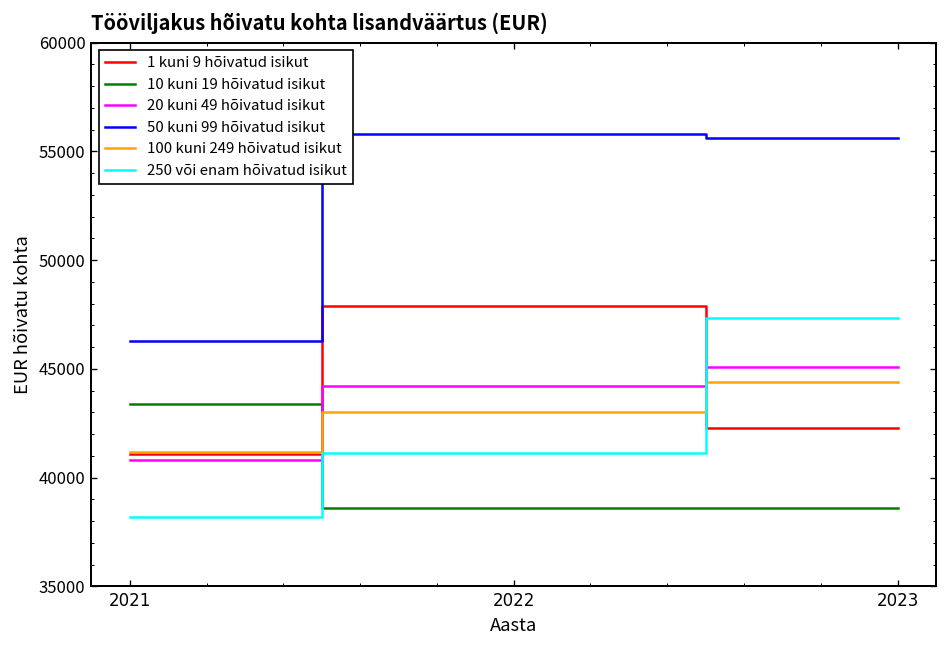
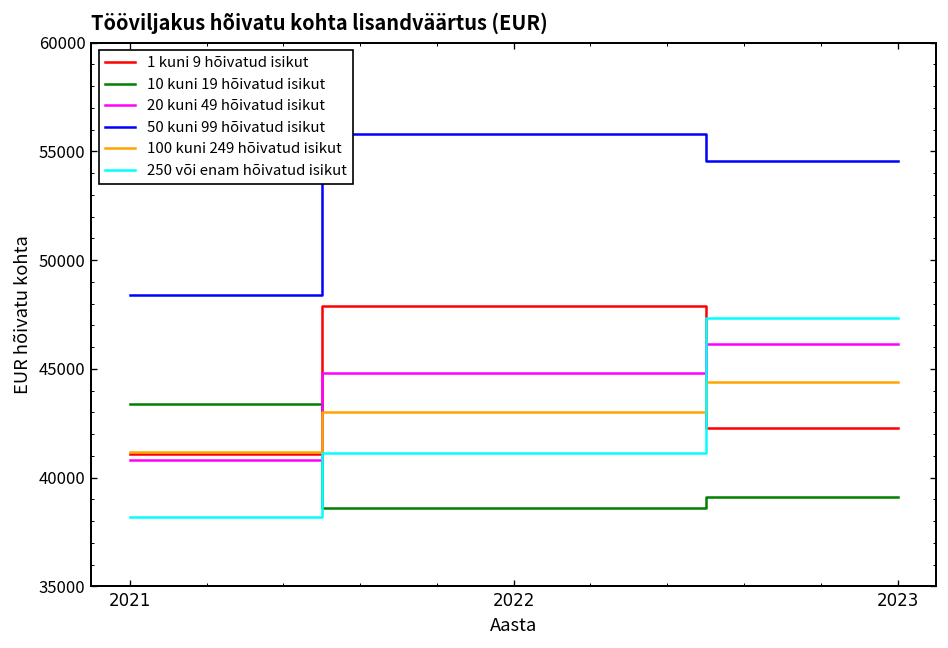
50 kuni 99 hõivatud isikut, 2021: 46300 -> 48400
20 kuni 49 hõivatud isikut, 2022: 44200 -> 44800
10 kuni 19 hõivatud isikut, 2023: 38600 -> 39100
20 kuni 49 hõivatud isikut, 2023: 45100 -> 46100
50 kuni 99 hõivatud isikut, 2023: 55600 -> 54500
